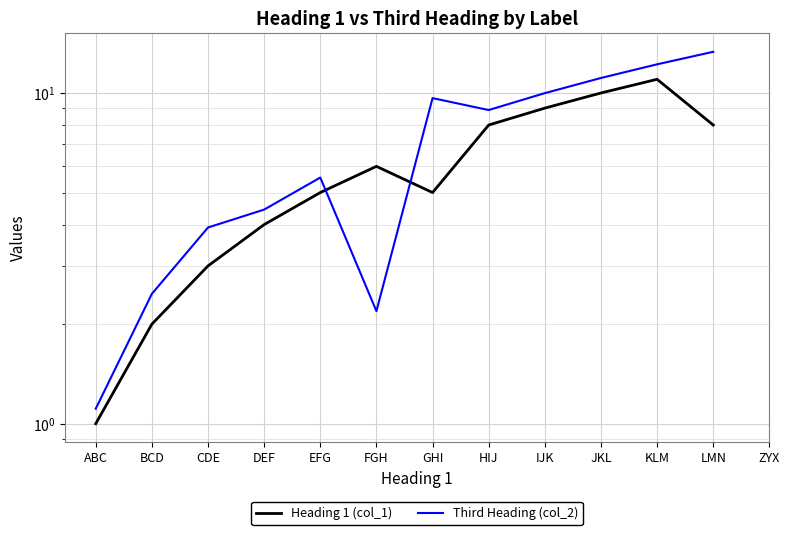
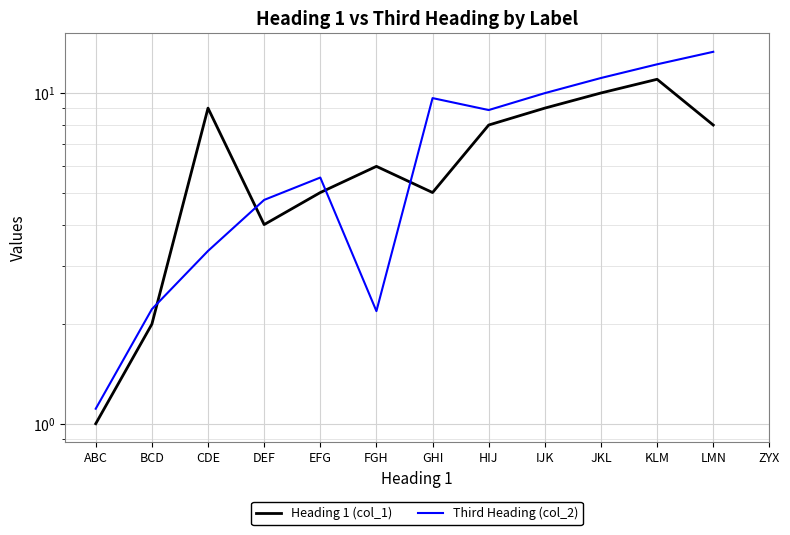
Third Heading (col_2), BCD: 2.5 -> 2.2
Heading 1 (col_1), CDE: 3 -> 9
Third Heading (col_2), CDE: 3.9 -> 3.3
Third Heading (col_2), DEF: 4.4 -> 4.8
